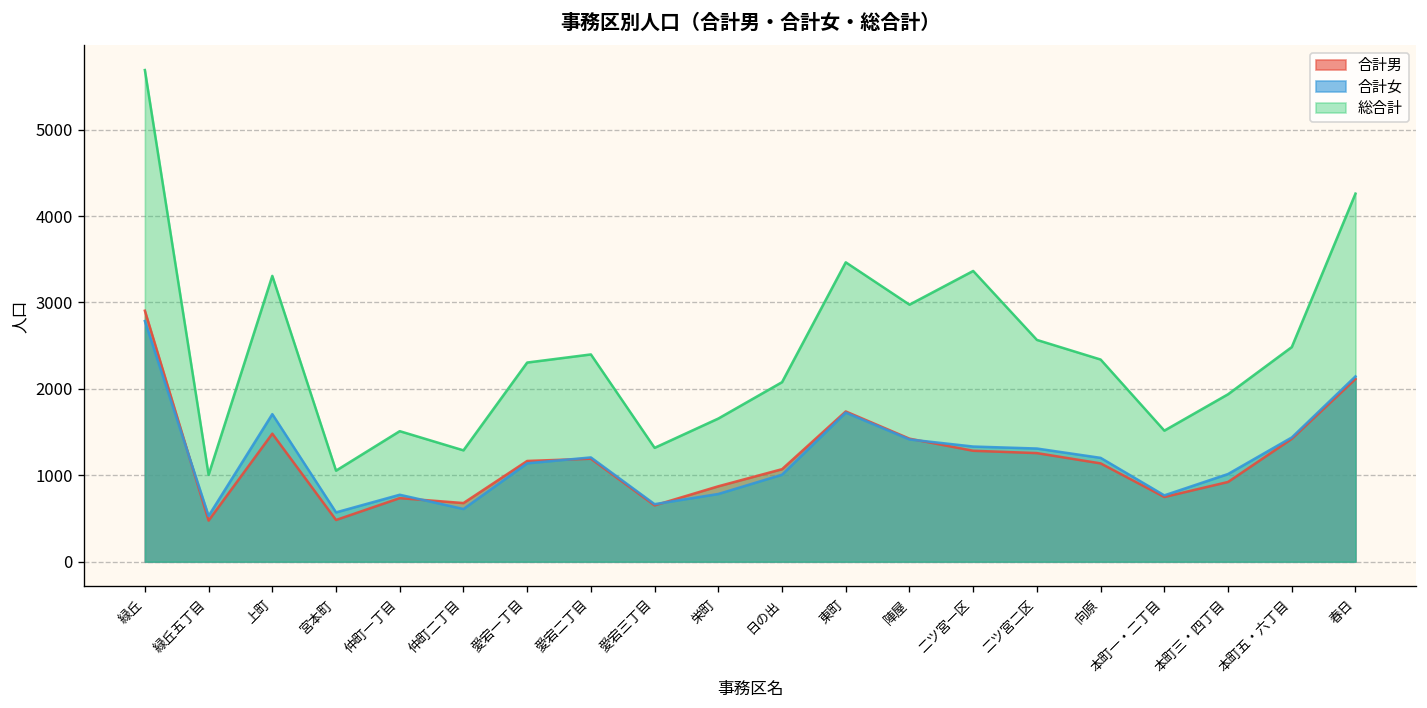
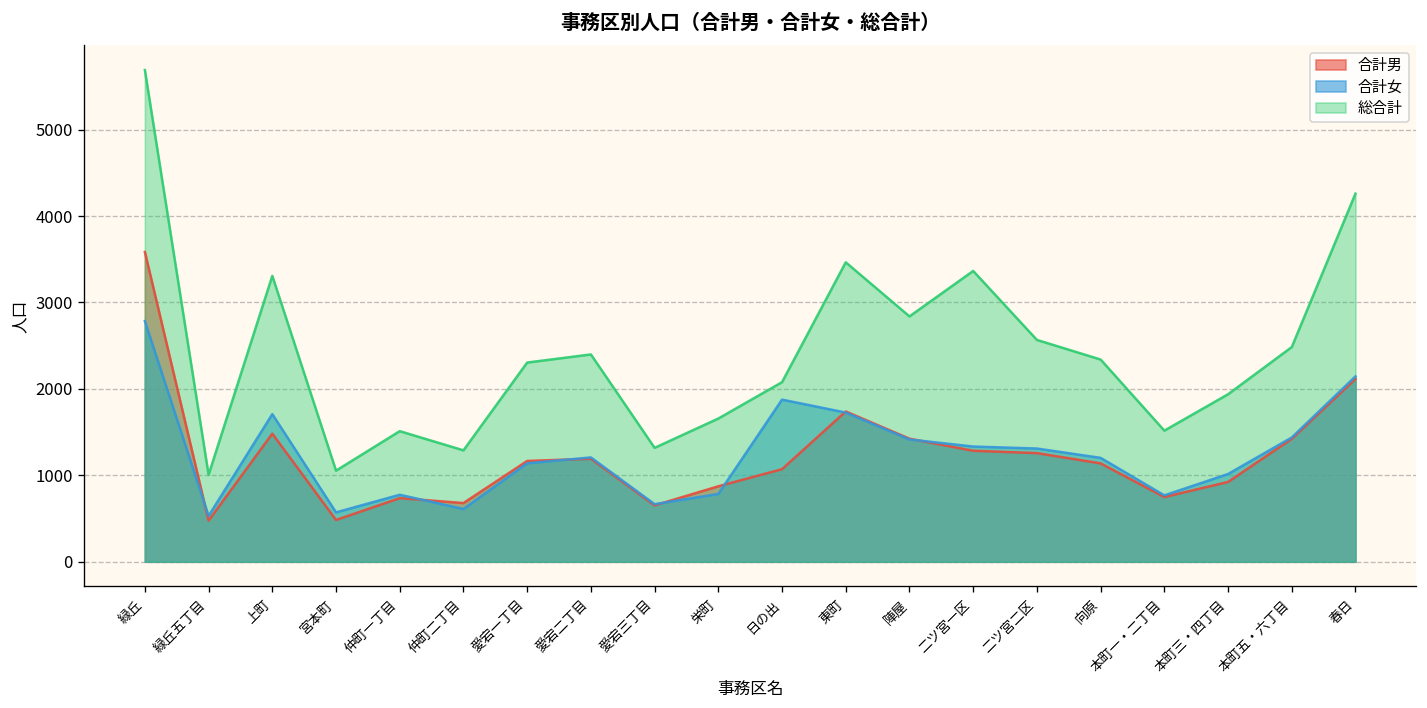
合計男, 緑丘: 2900 -> 3600
合計女, 日の出: 1000 -> 1900
総合計, 陣屋: 3000 -> 2800
